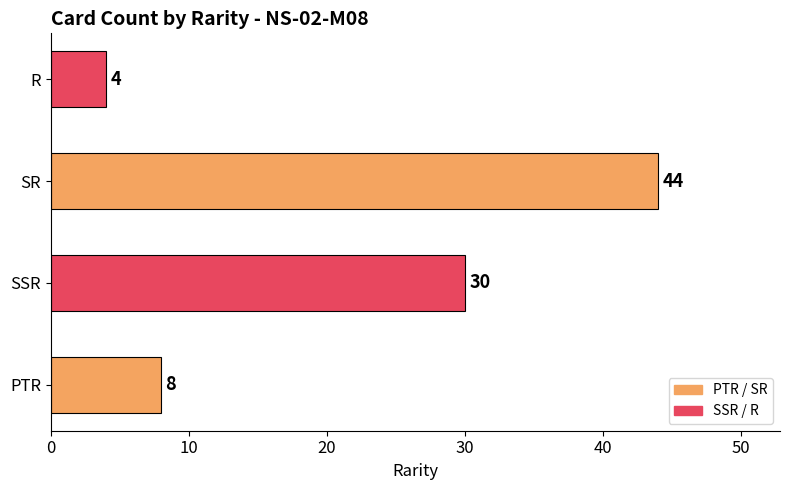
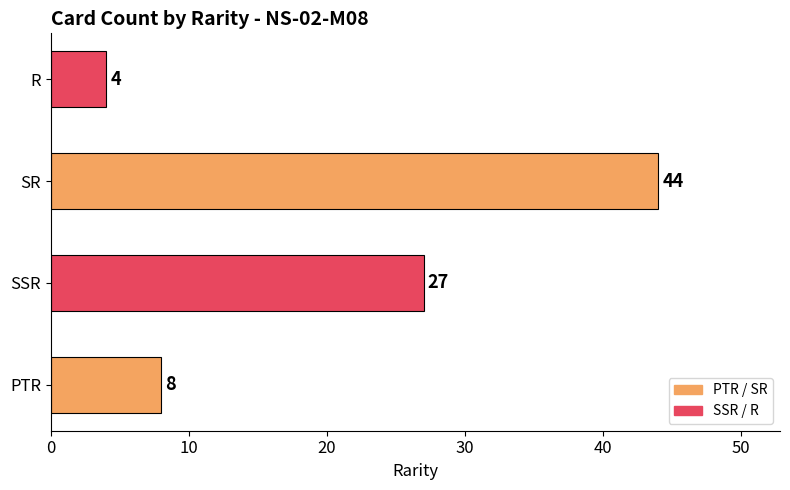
SSR: 30 -> 27
